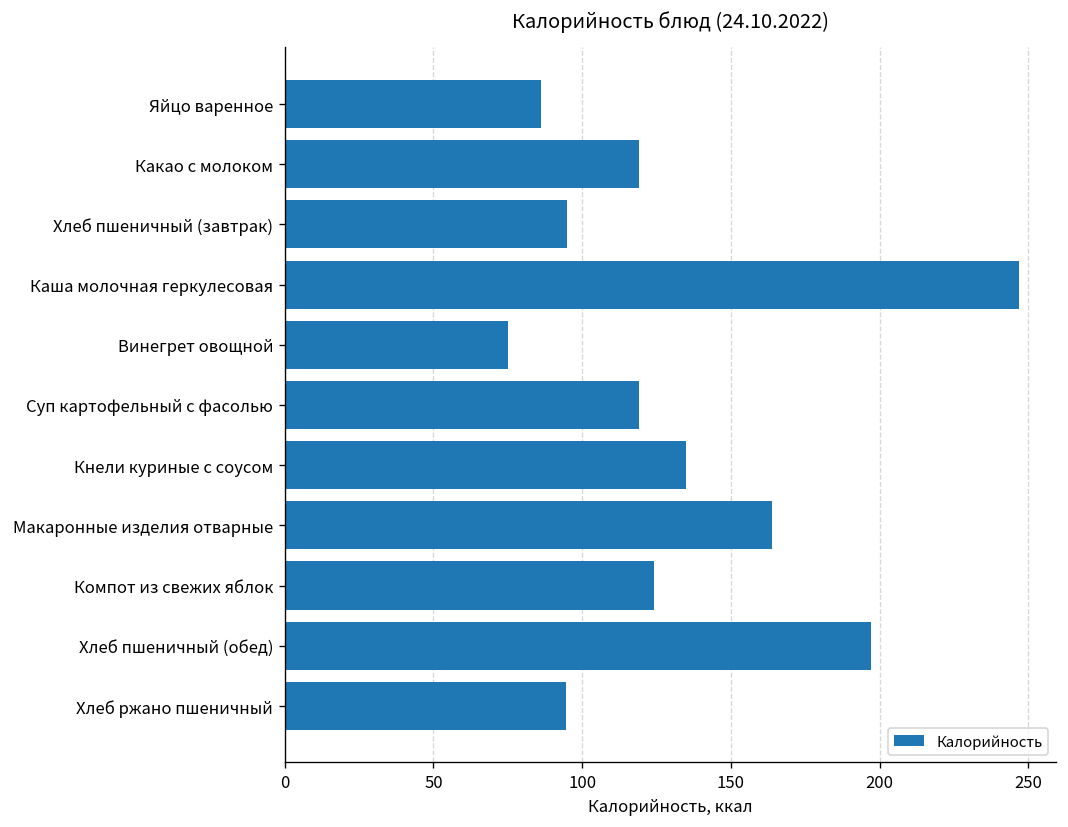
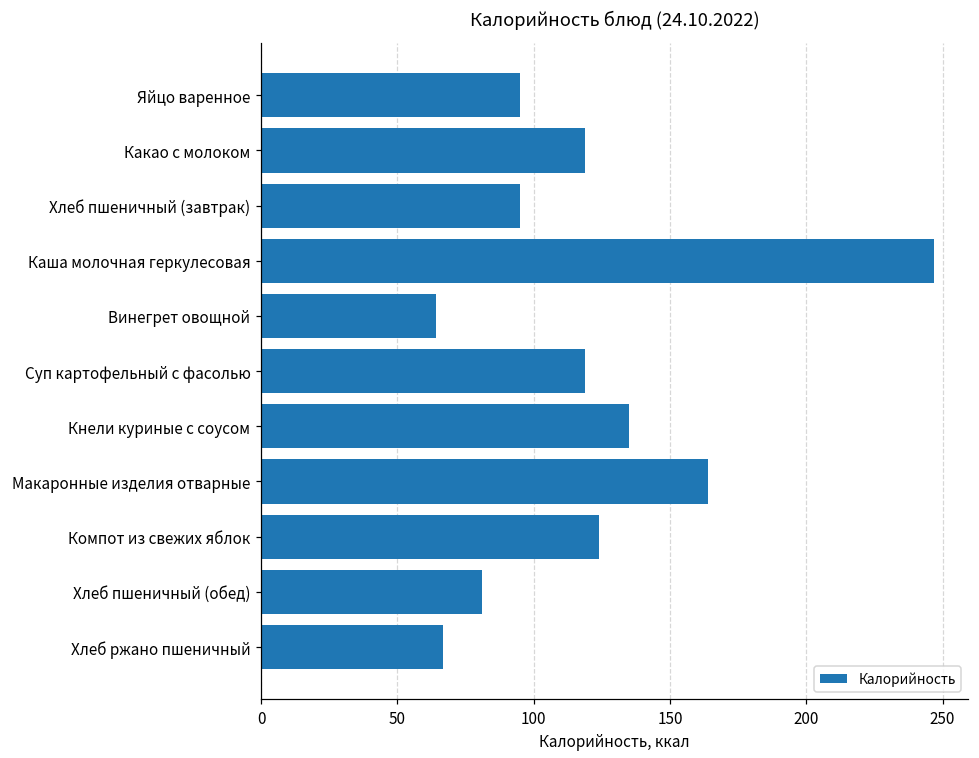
Яйцо варенное: 86 -> 95
Винегрет овощной: 75 -> 64
Хлеб пшеничный (обед): 197 -> 81
Хлеб ржано пшеничный: 95 -> 67
